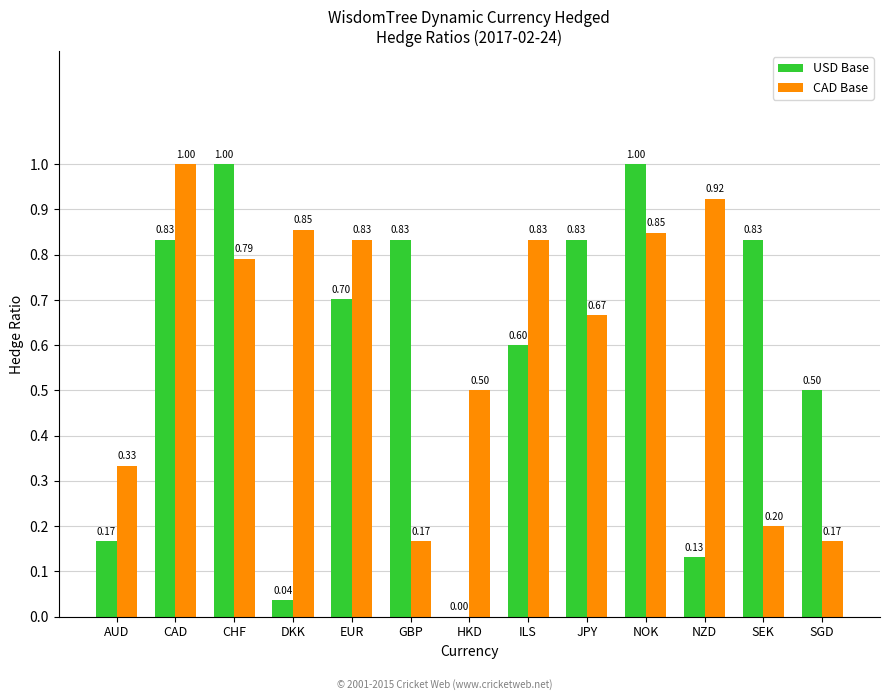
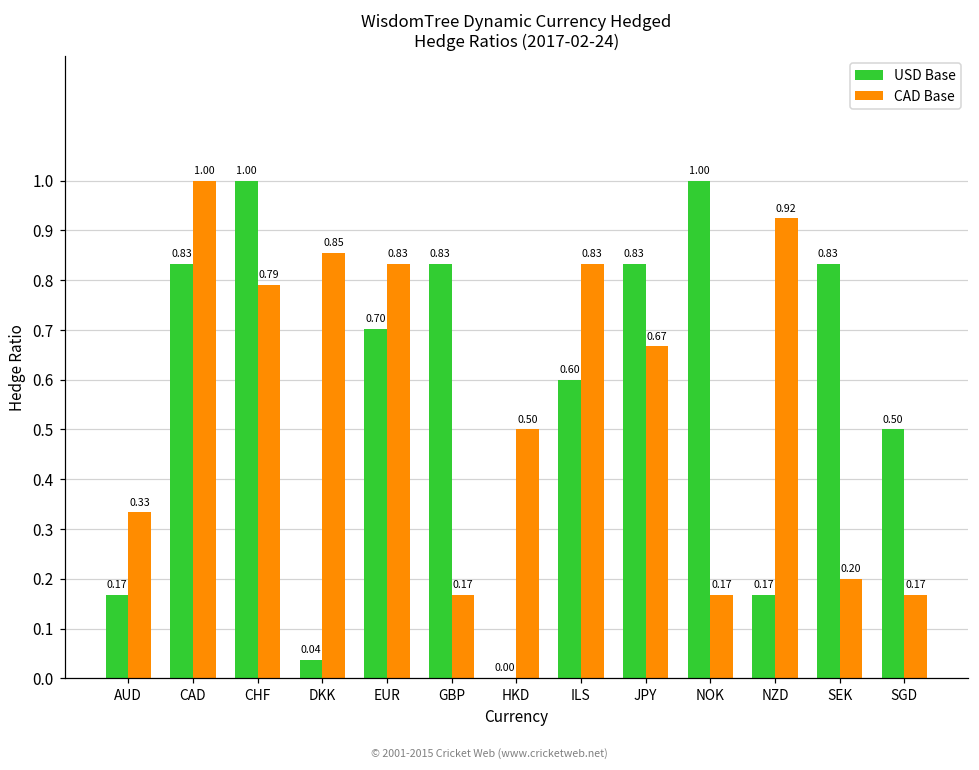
CAD Base, NOK: 0.85 -> 0.17
USD Base, NZD: 0.13 -> 0.17
